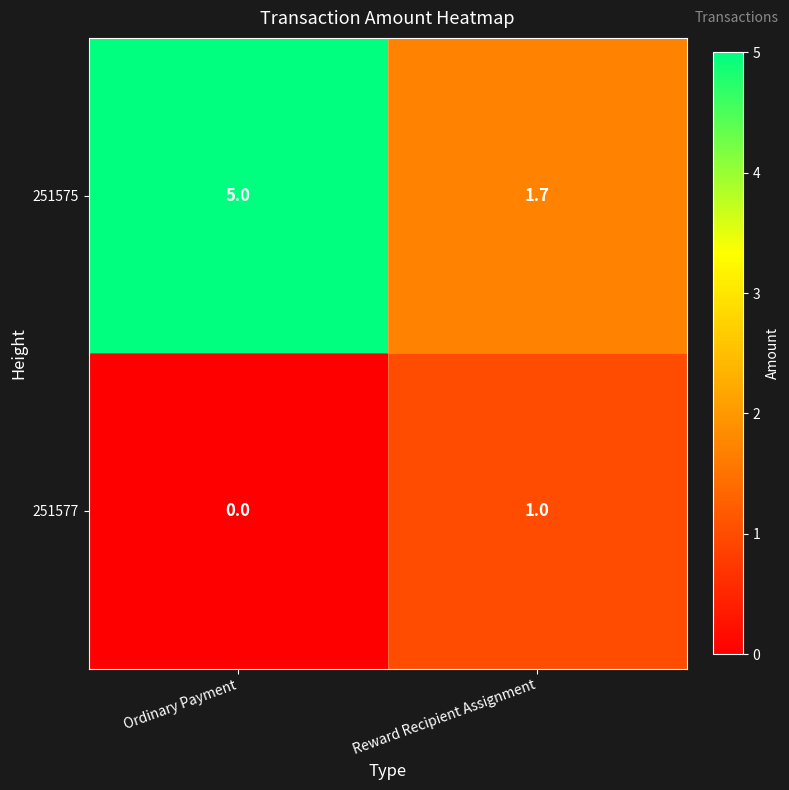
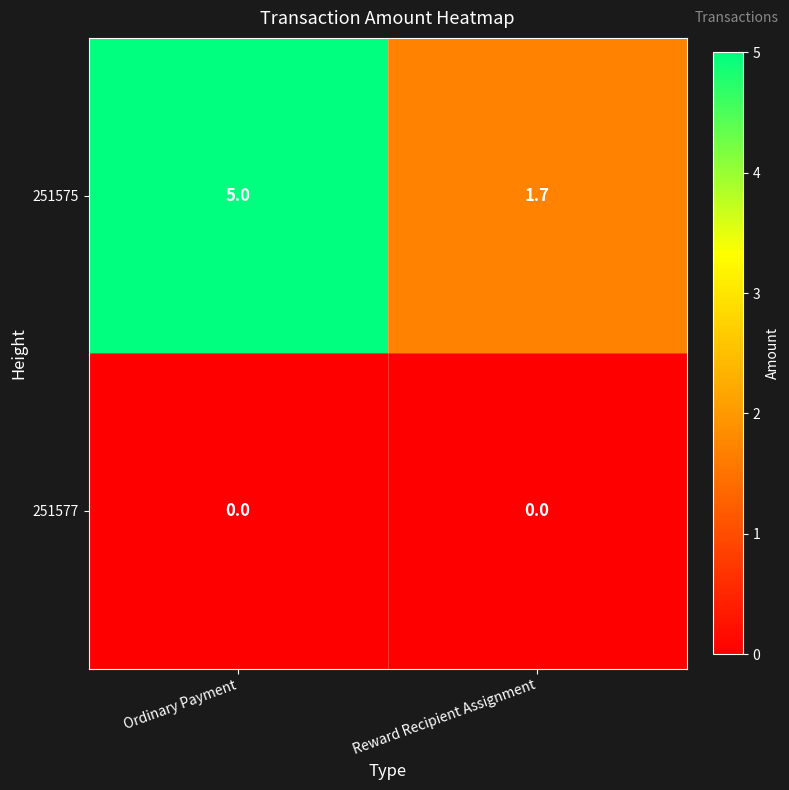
251577, Reward Recipient Assignment: 1.0 -> 0.0
